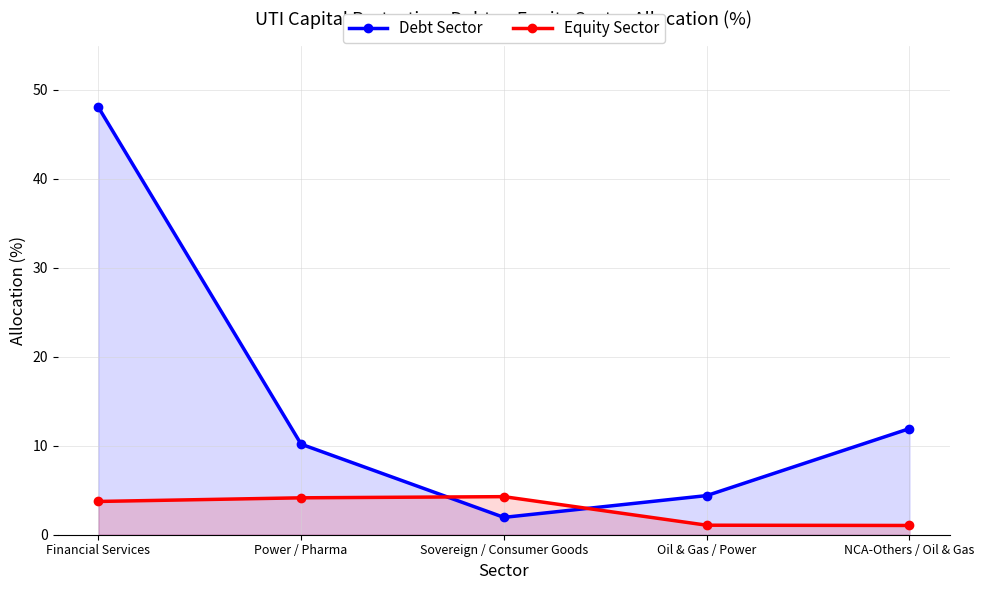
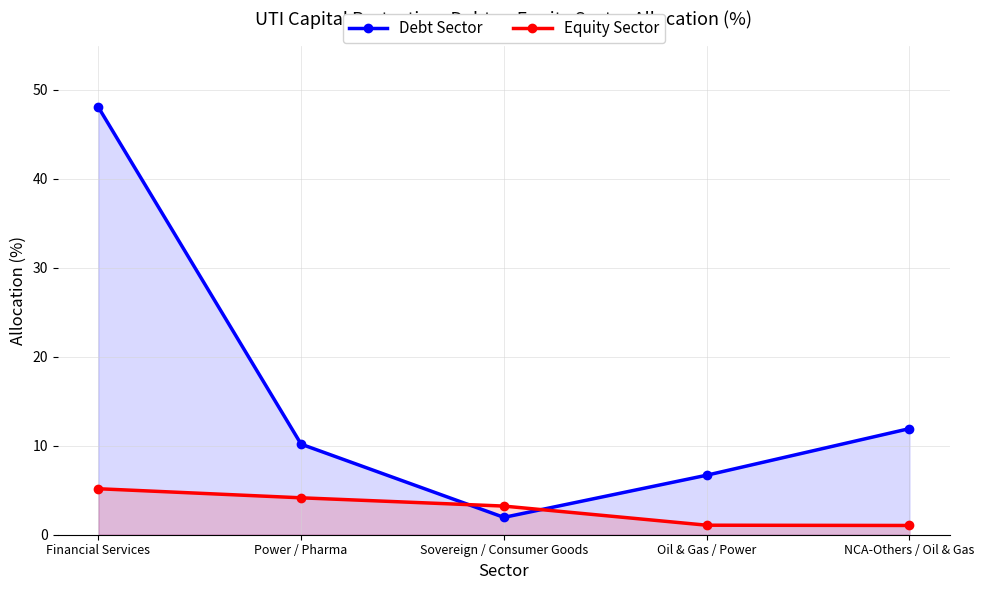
Equity Sector, Financial Services: 4 -> 5
Equity Sector, Sovereign / Consumer Goods: 4 -> 3
Debt Sector, Oil & Gas / Power: 4 -> 7
